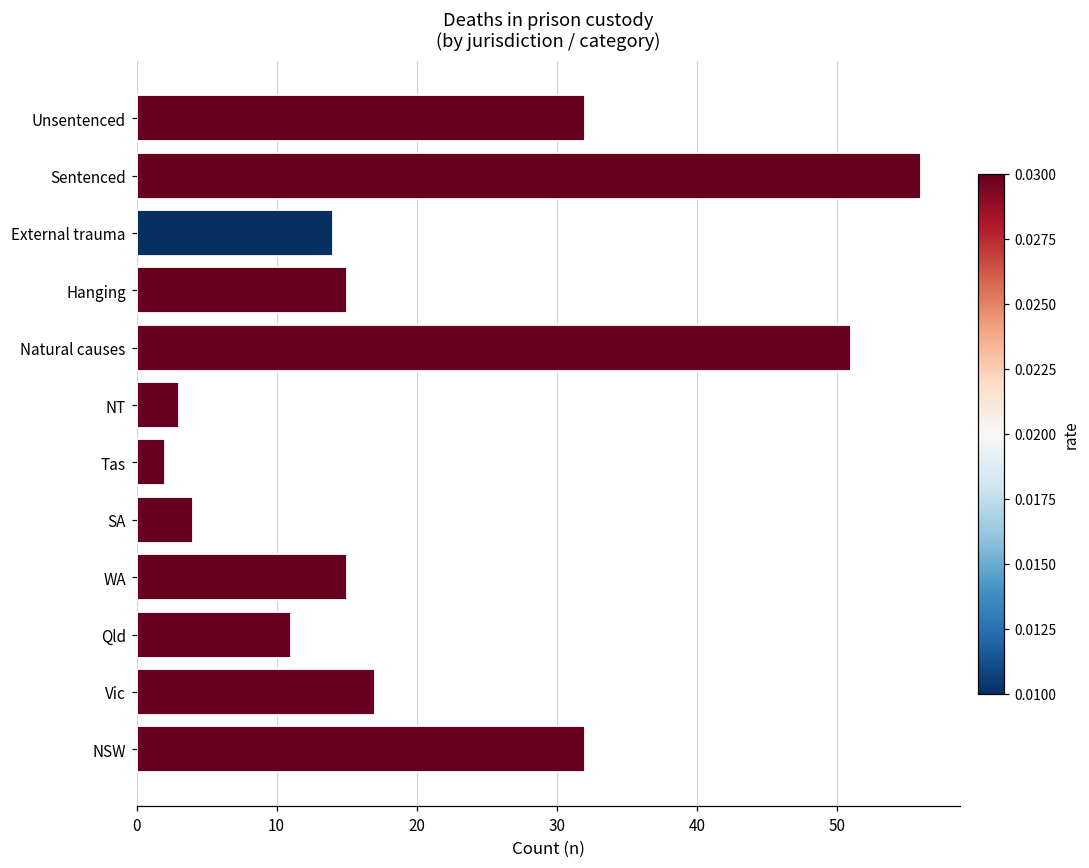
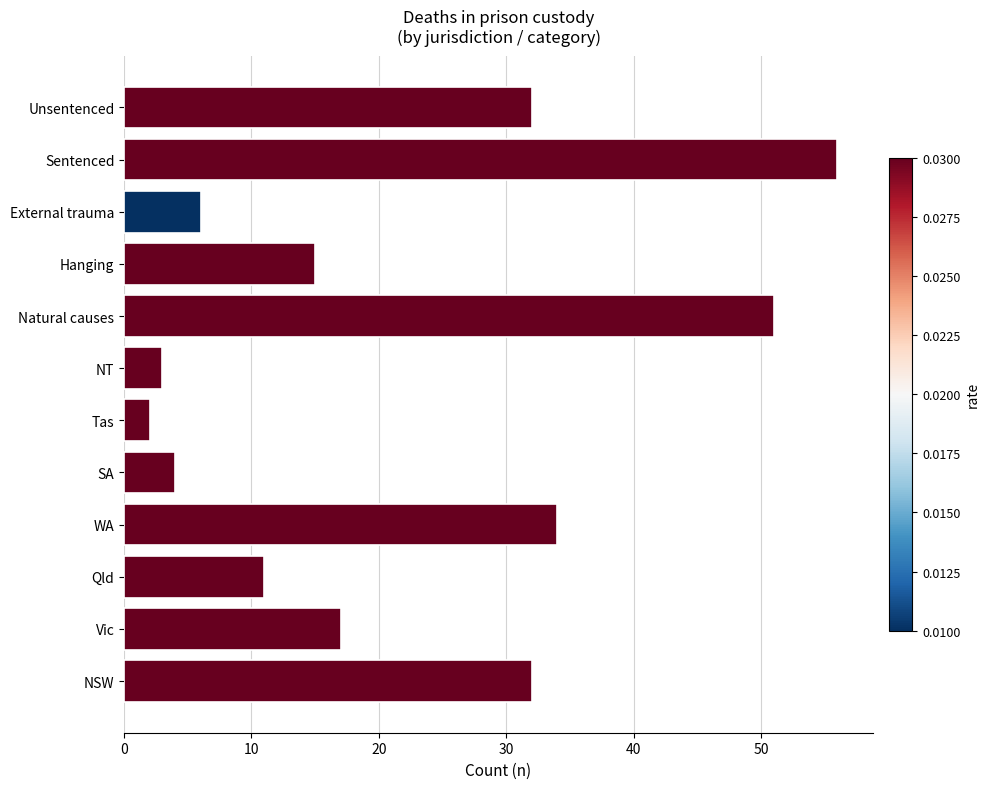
External trauma: 14 -> 6
WA: 15 -> 34
